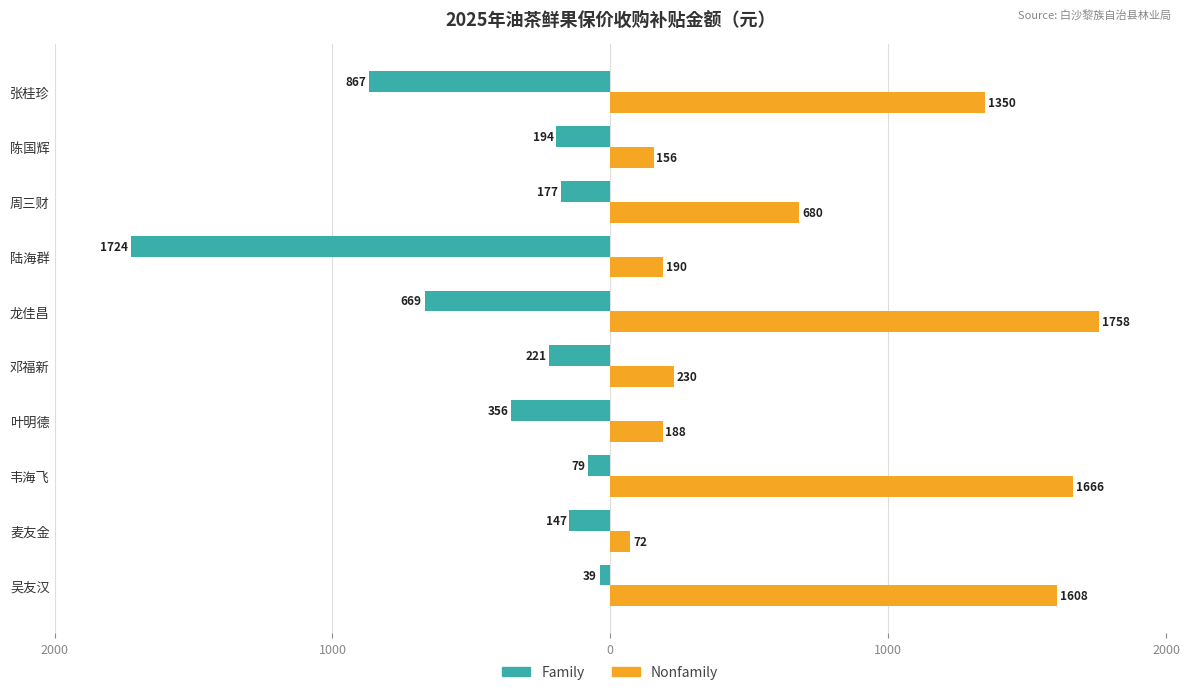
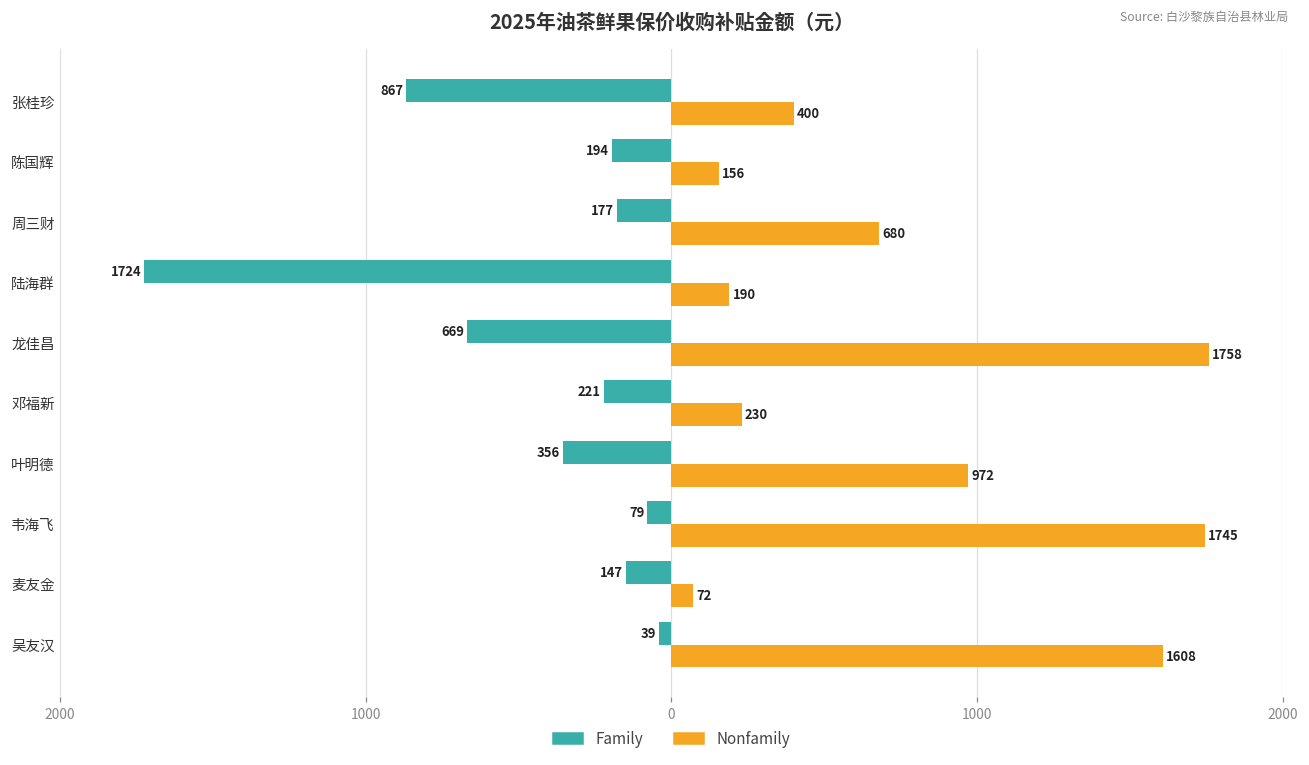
Nonfamily, 张桂珍: 1350 -> 400
Nonfamily, 叶明德: 188 -> 972
Nonfamily, 韦海飞: 1666 -> 1745
